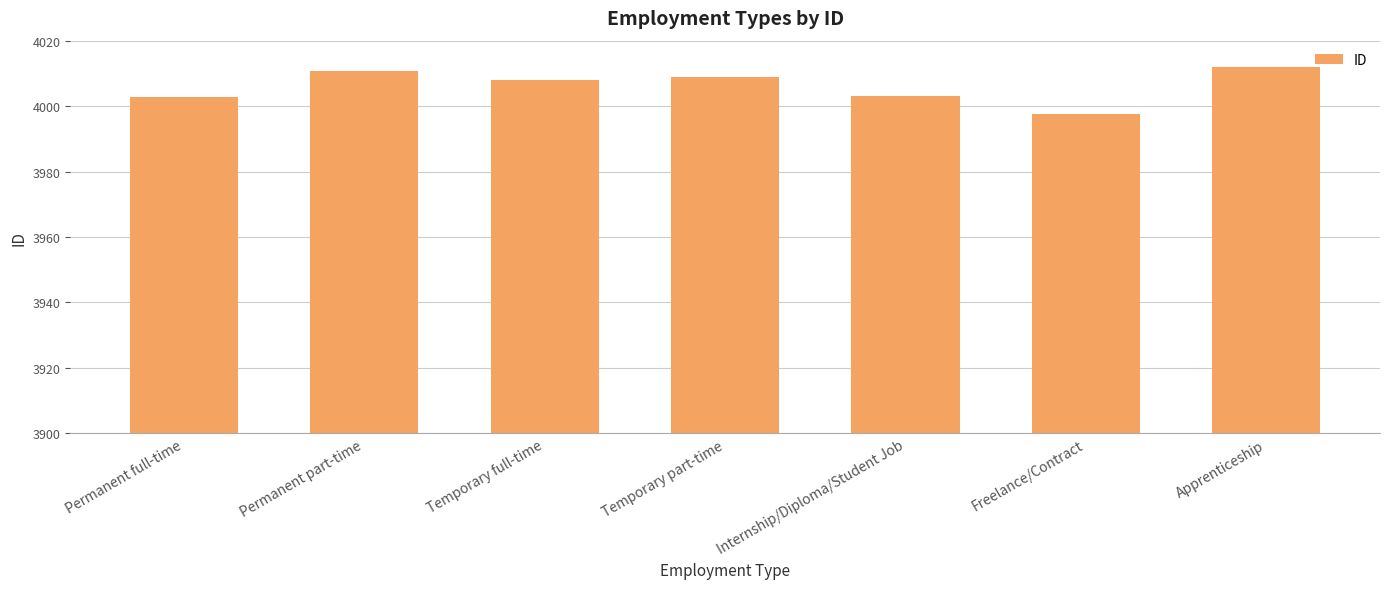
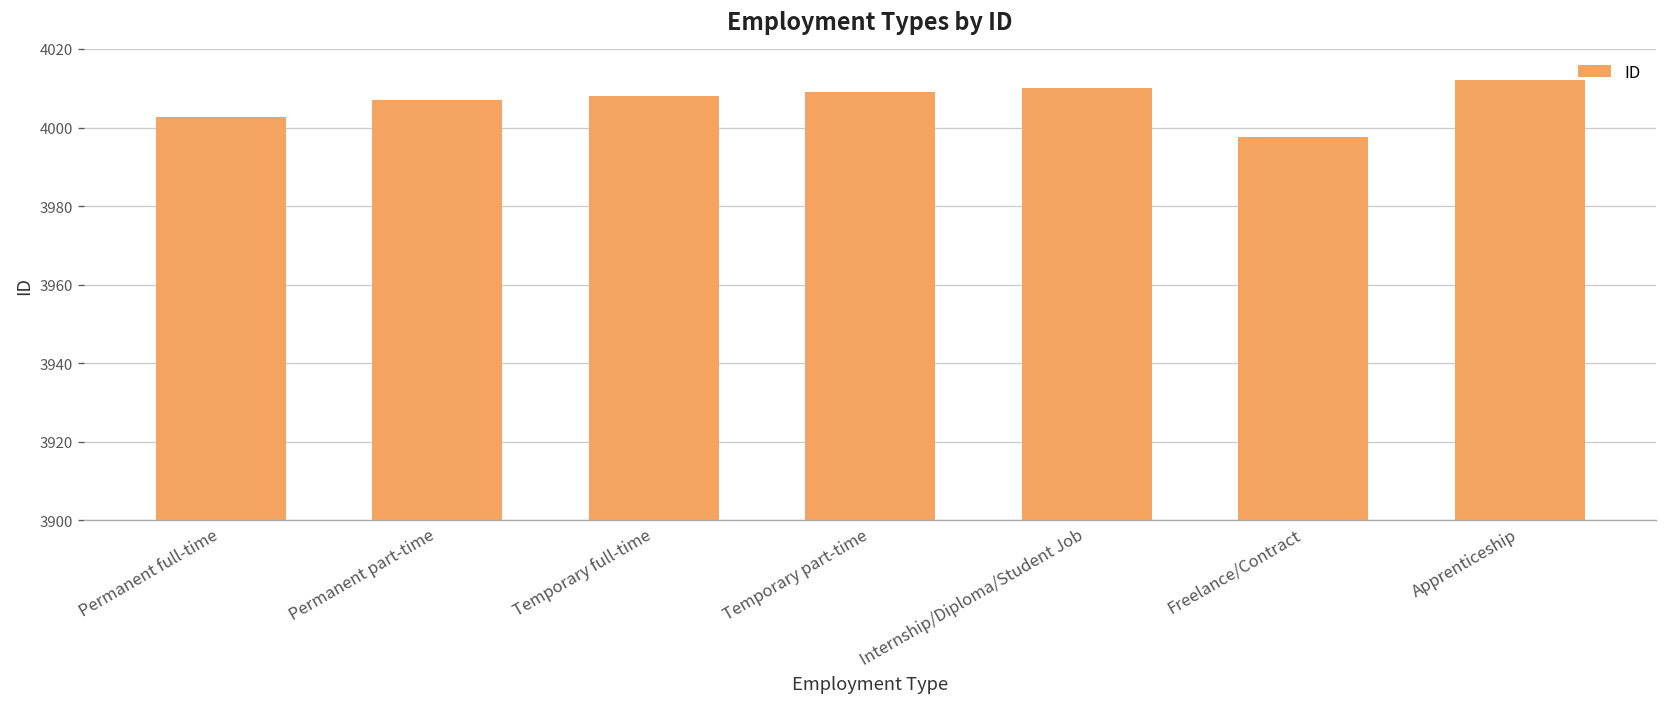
Permanent part-time: 4011 -> 4007
Internship/Diploma/Student Job: 4003 -> 4010
